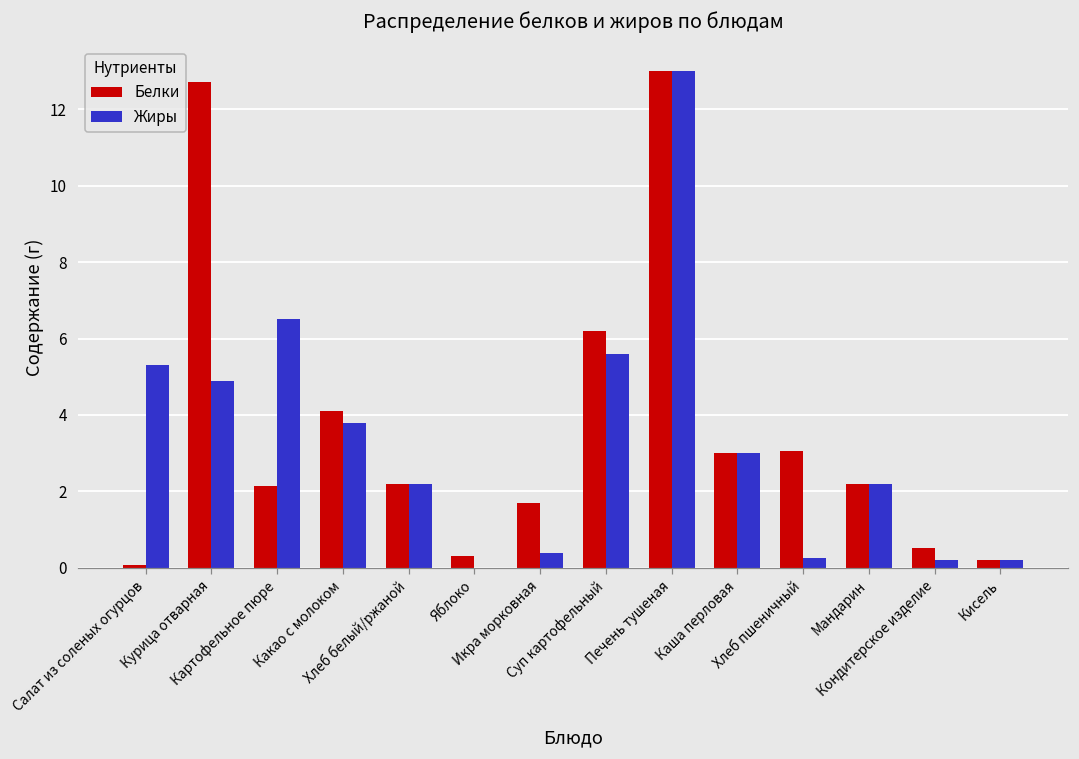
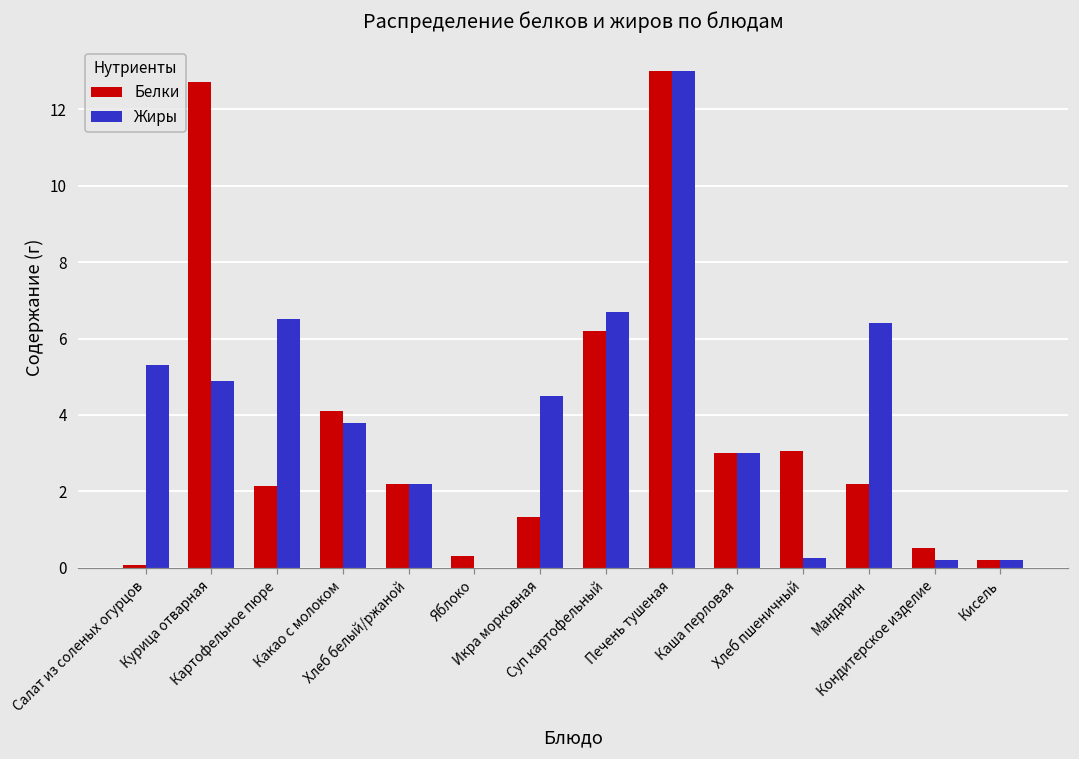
Белки, Икра морковная: 1.7 -> 1.3
Жиры, Икра морковная: 0.4 -> 4.5
Жиры, Суп картофельный: 5.6 -> 6.7
Жиры, Мандарин: 2.2 -> 6.4
